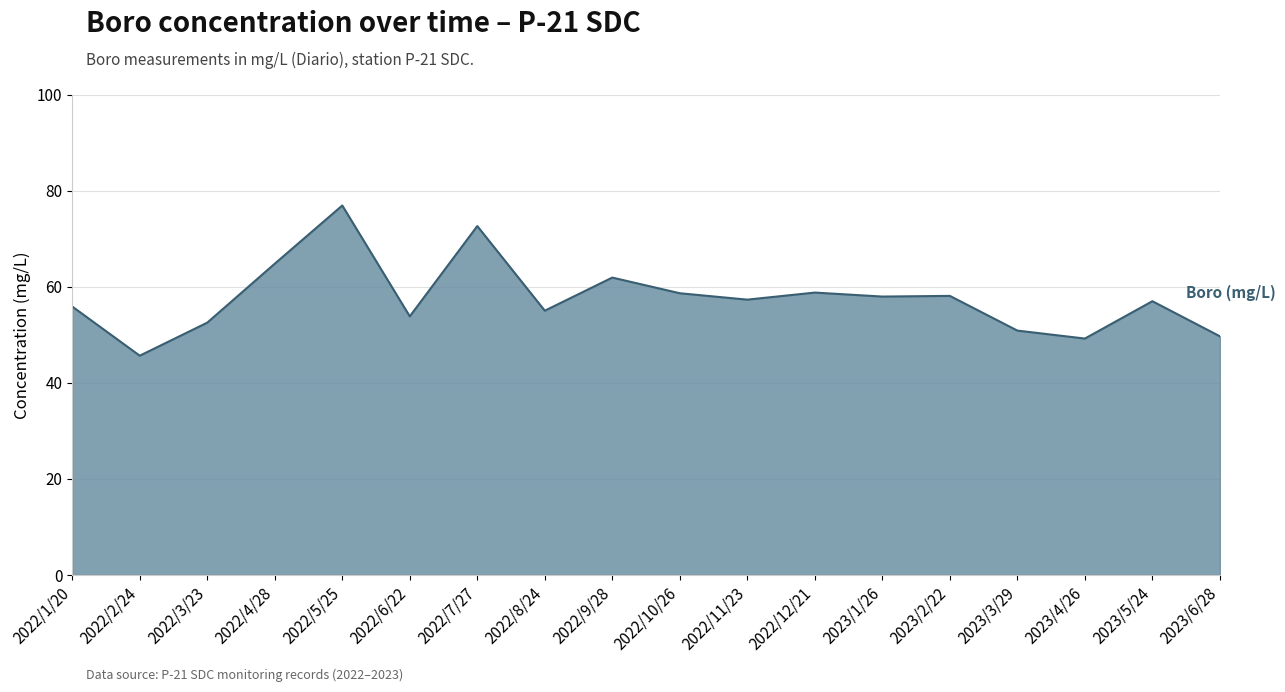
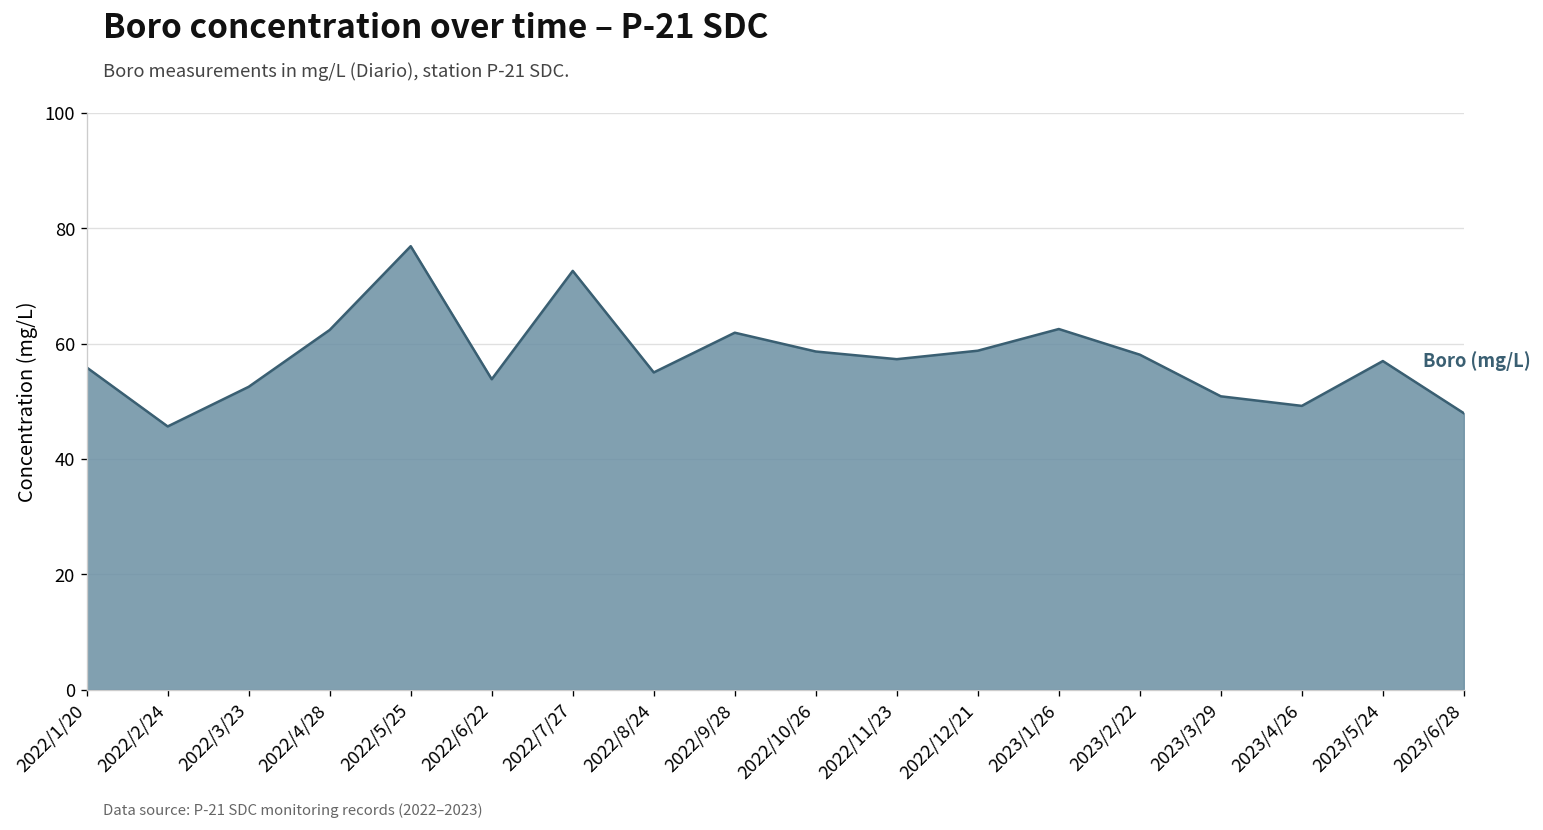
2022/4/28: 65 -> 62
2023/1/26: 58 -> 63
2023/6/28: 50 -> 48
